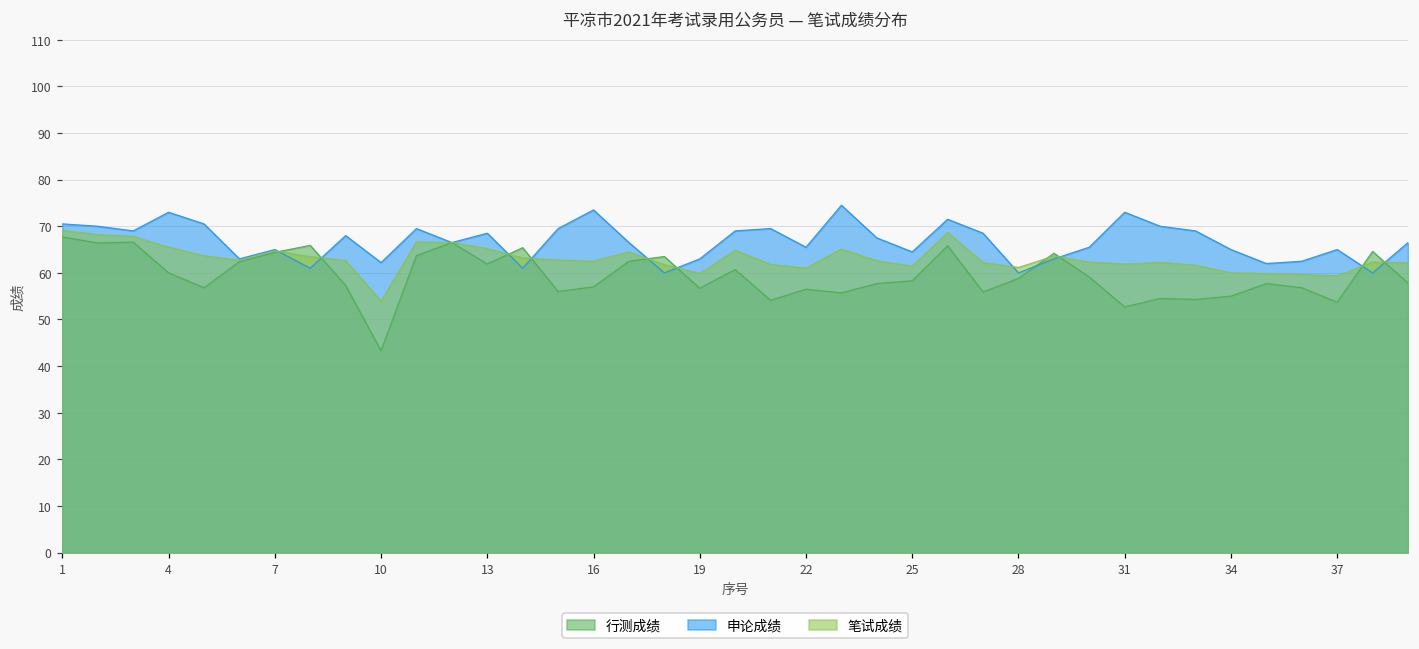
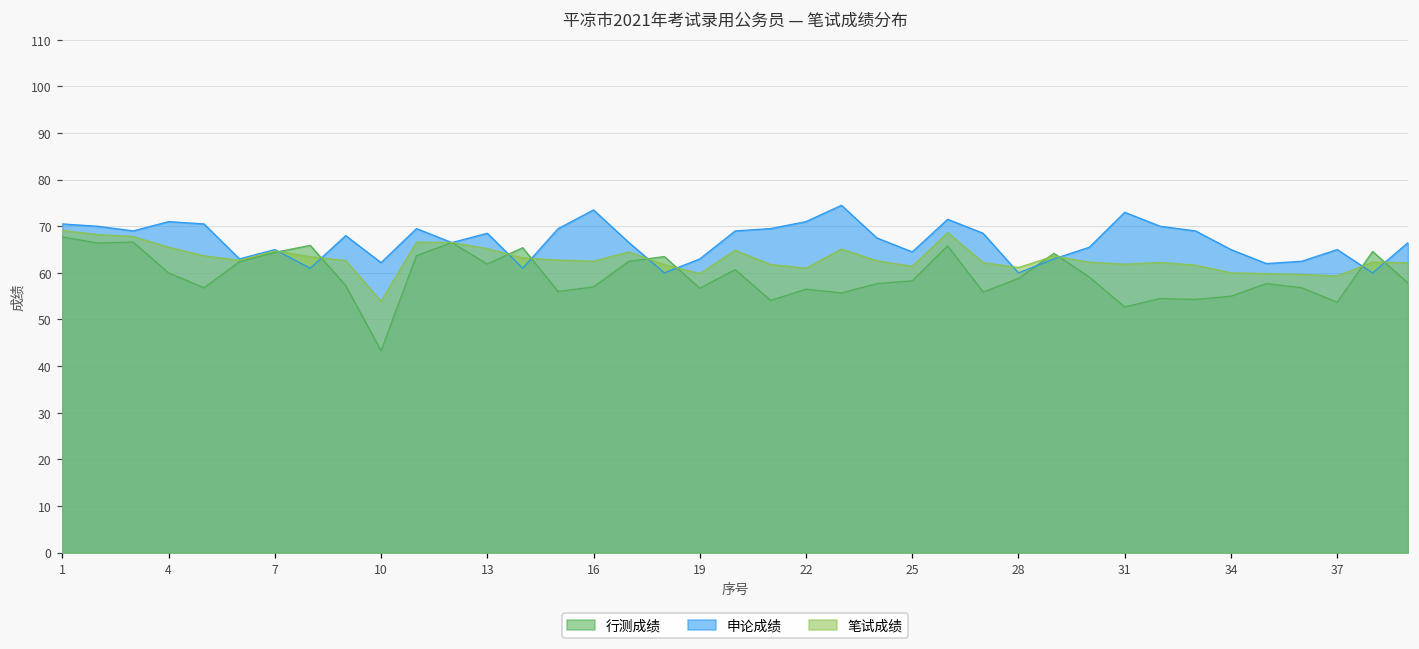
申论成绩, 4: 73 -> 71
申论成绩, 22: 66 -> 71
